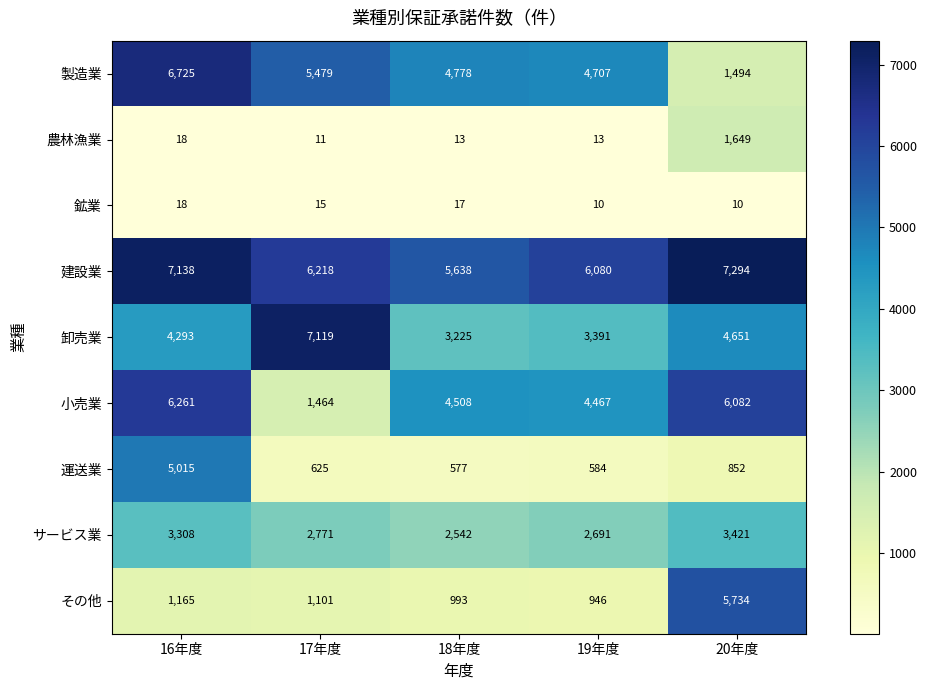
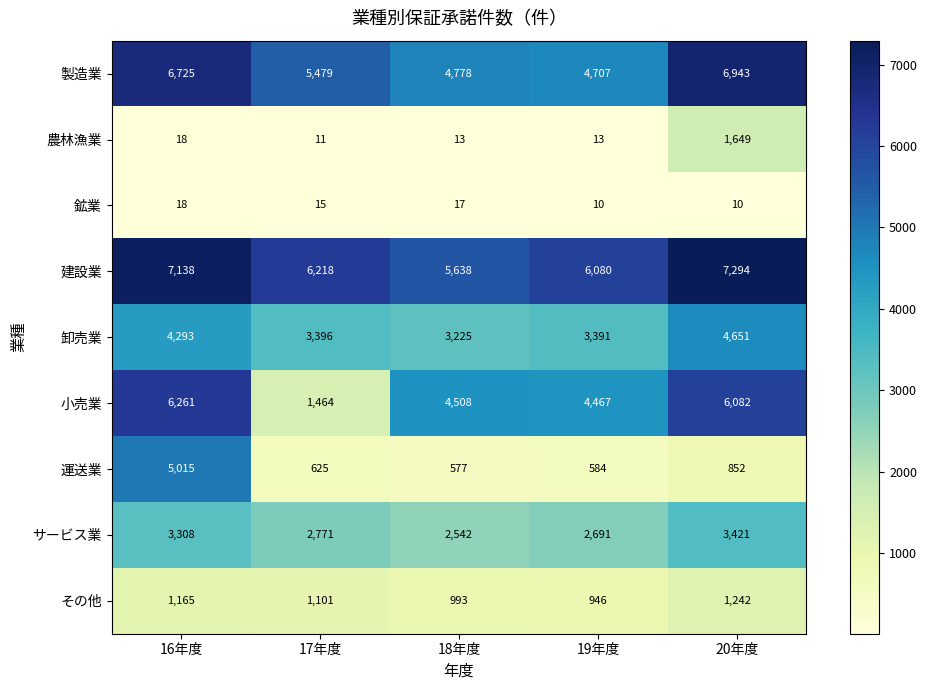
製造業, 20年度: 1,494 -> 6,943
卸売業, 17年度: 7,119 -> 3,396
その他, 20年度: 5,734 -> 1,242
